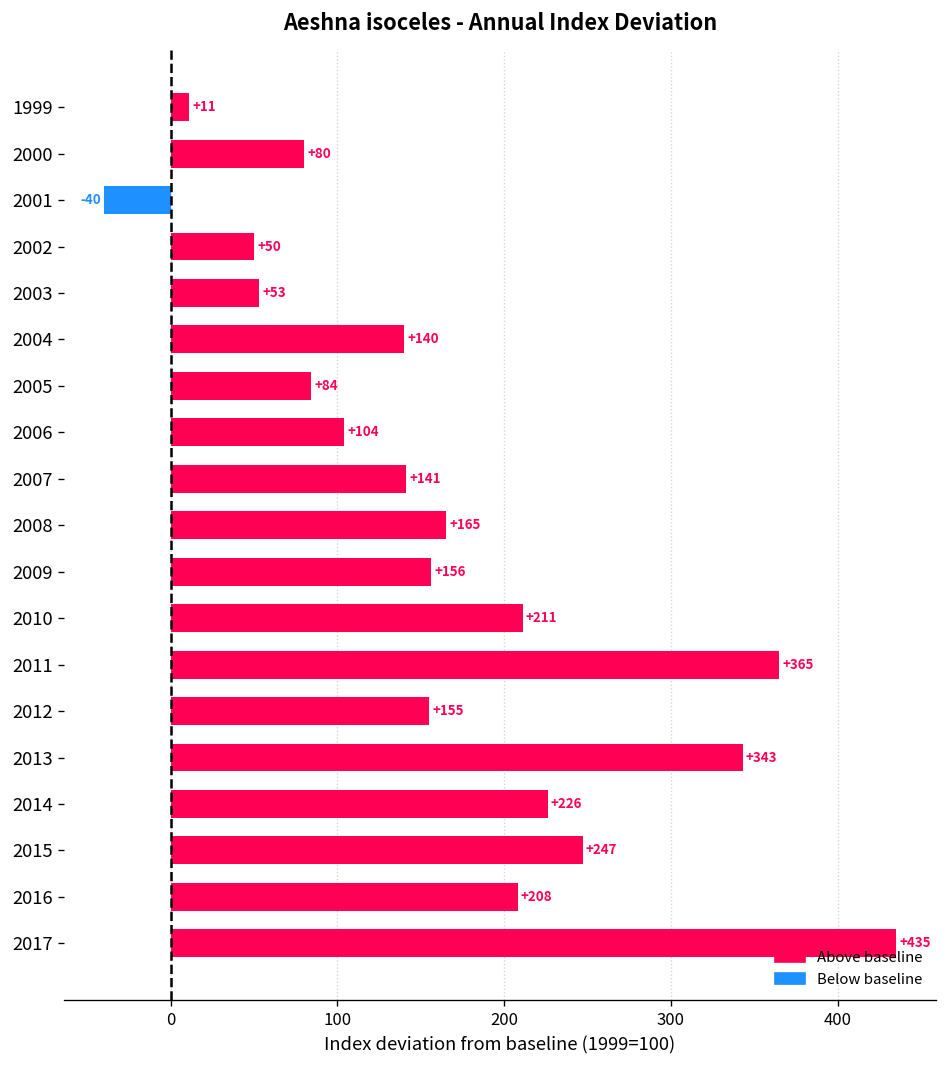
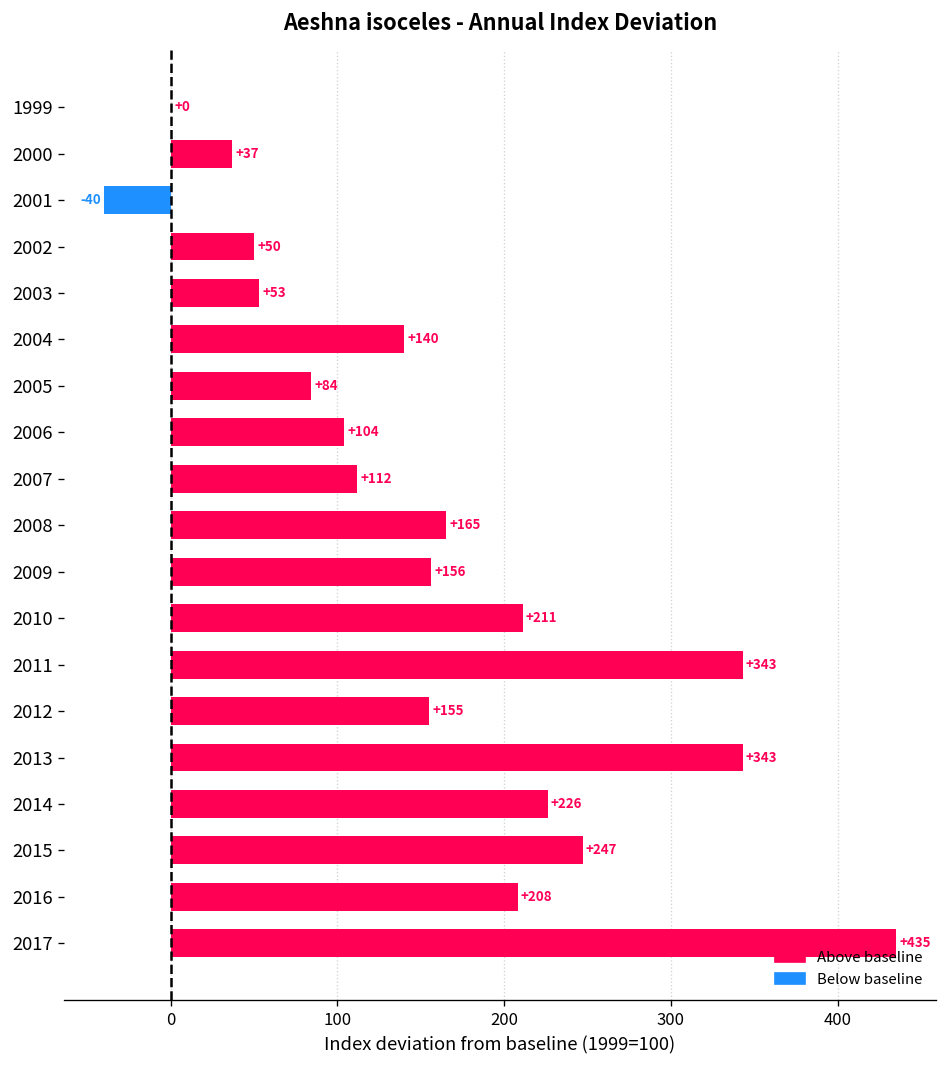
1999: +11 -> +0
2000: +80 -> +37
2007: +141 -> +112
2011: +365 -> +343
